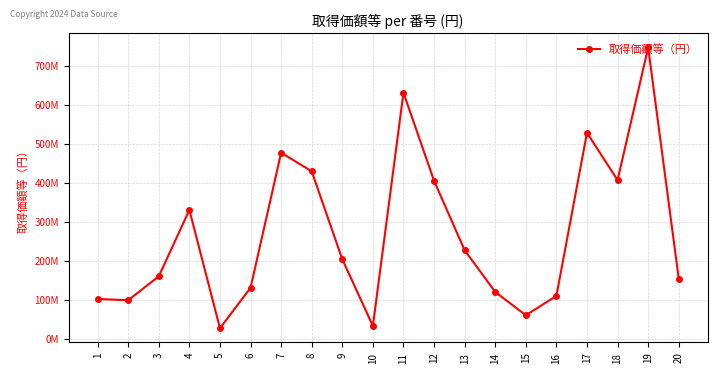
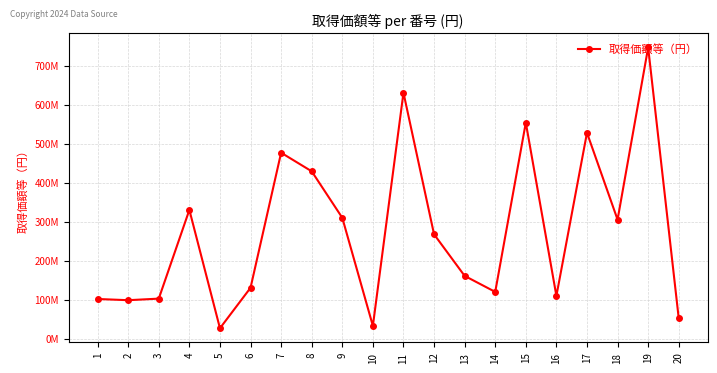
3: 160000000 -> 100000000
9: 200000000 -> 310000000
12: 410000000 -> 270000000
13: 230000000 -> 160000000
15: 60000000 -> 550000000
18: 410000000 -> 310000000
20: 150000000 -> 50000000
